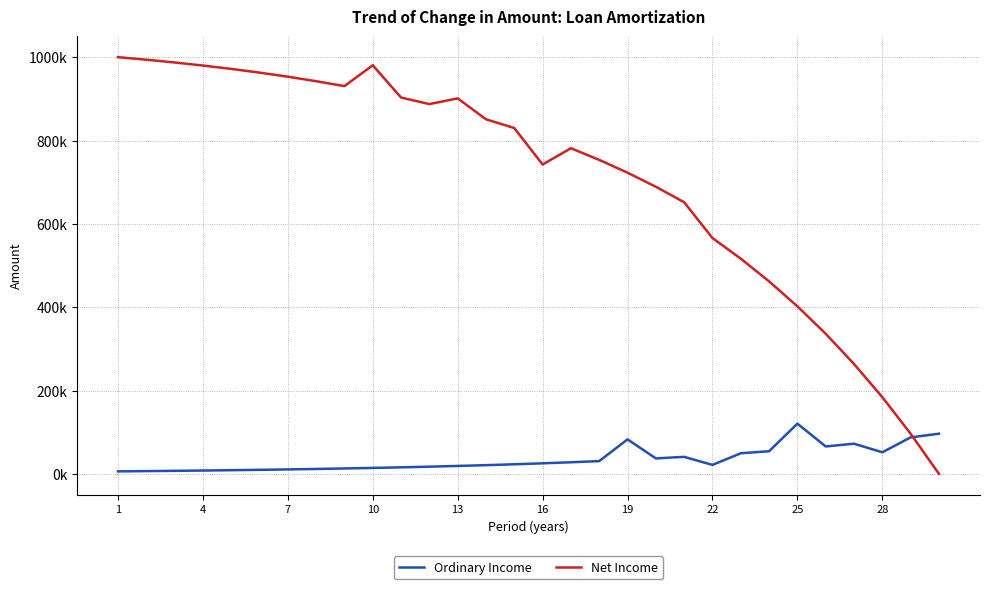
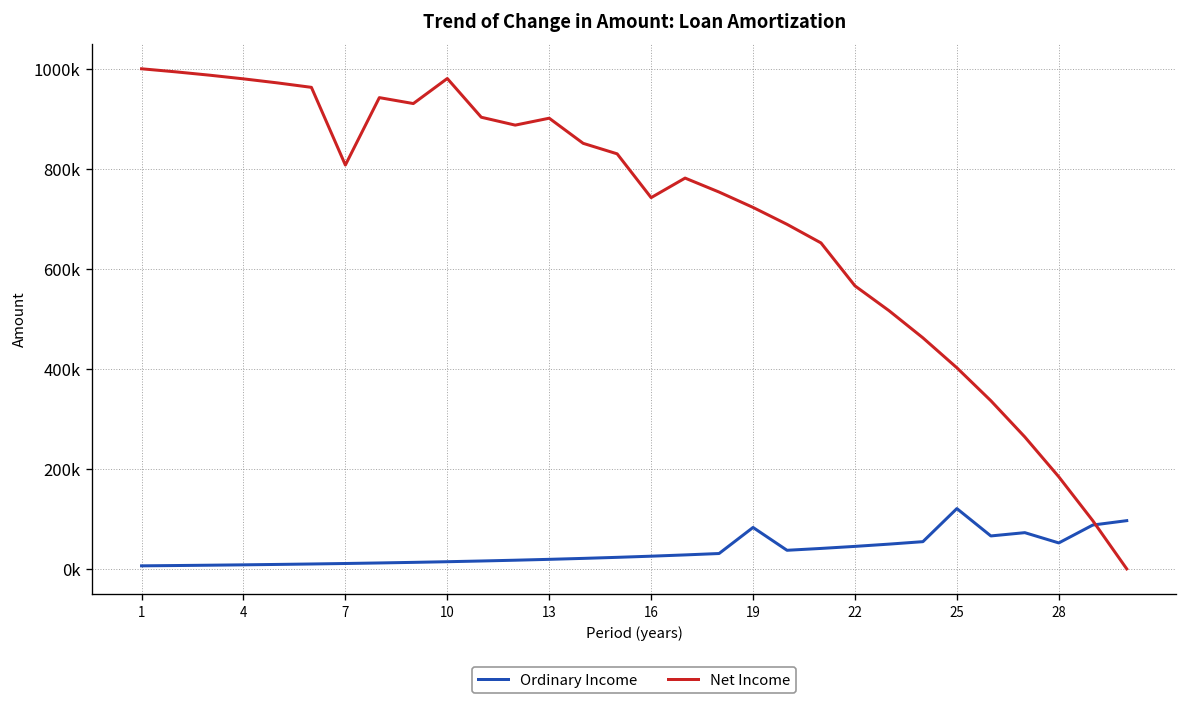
Net Income, 7: 950000 -> 810000
Ordinary Income, 22: 20000 -> 40000
